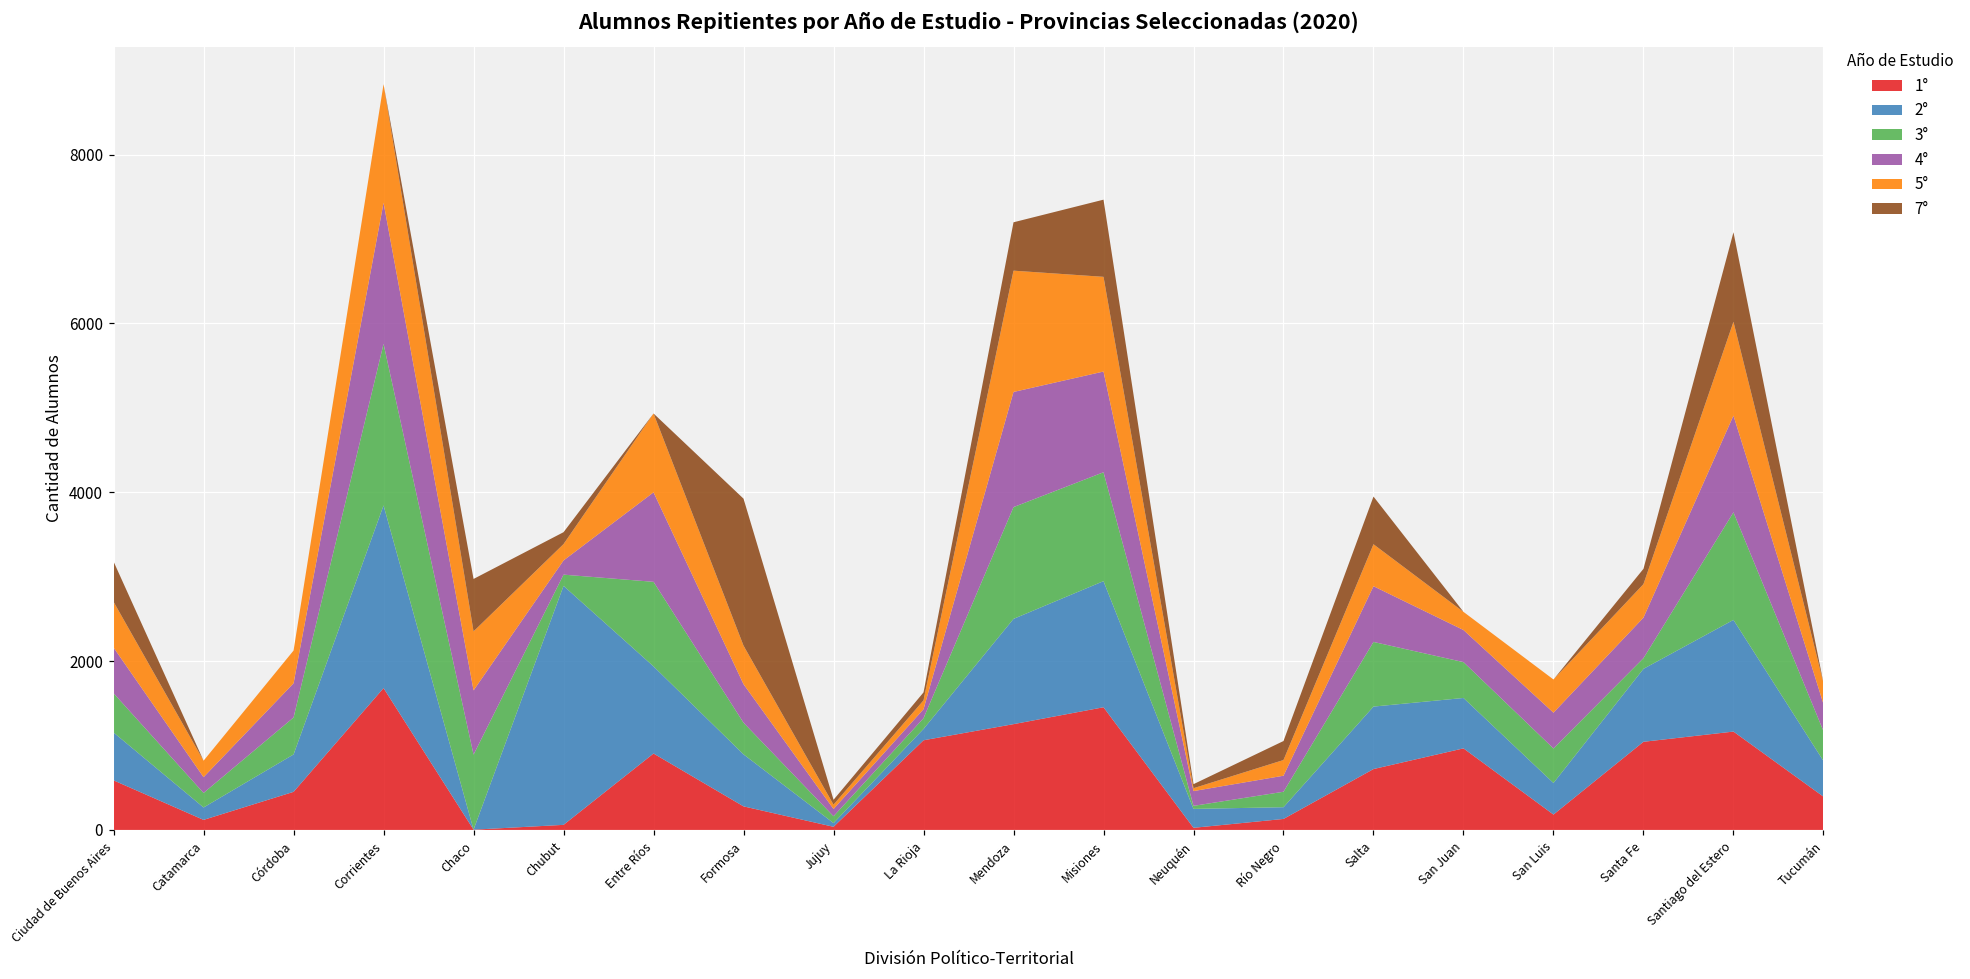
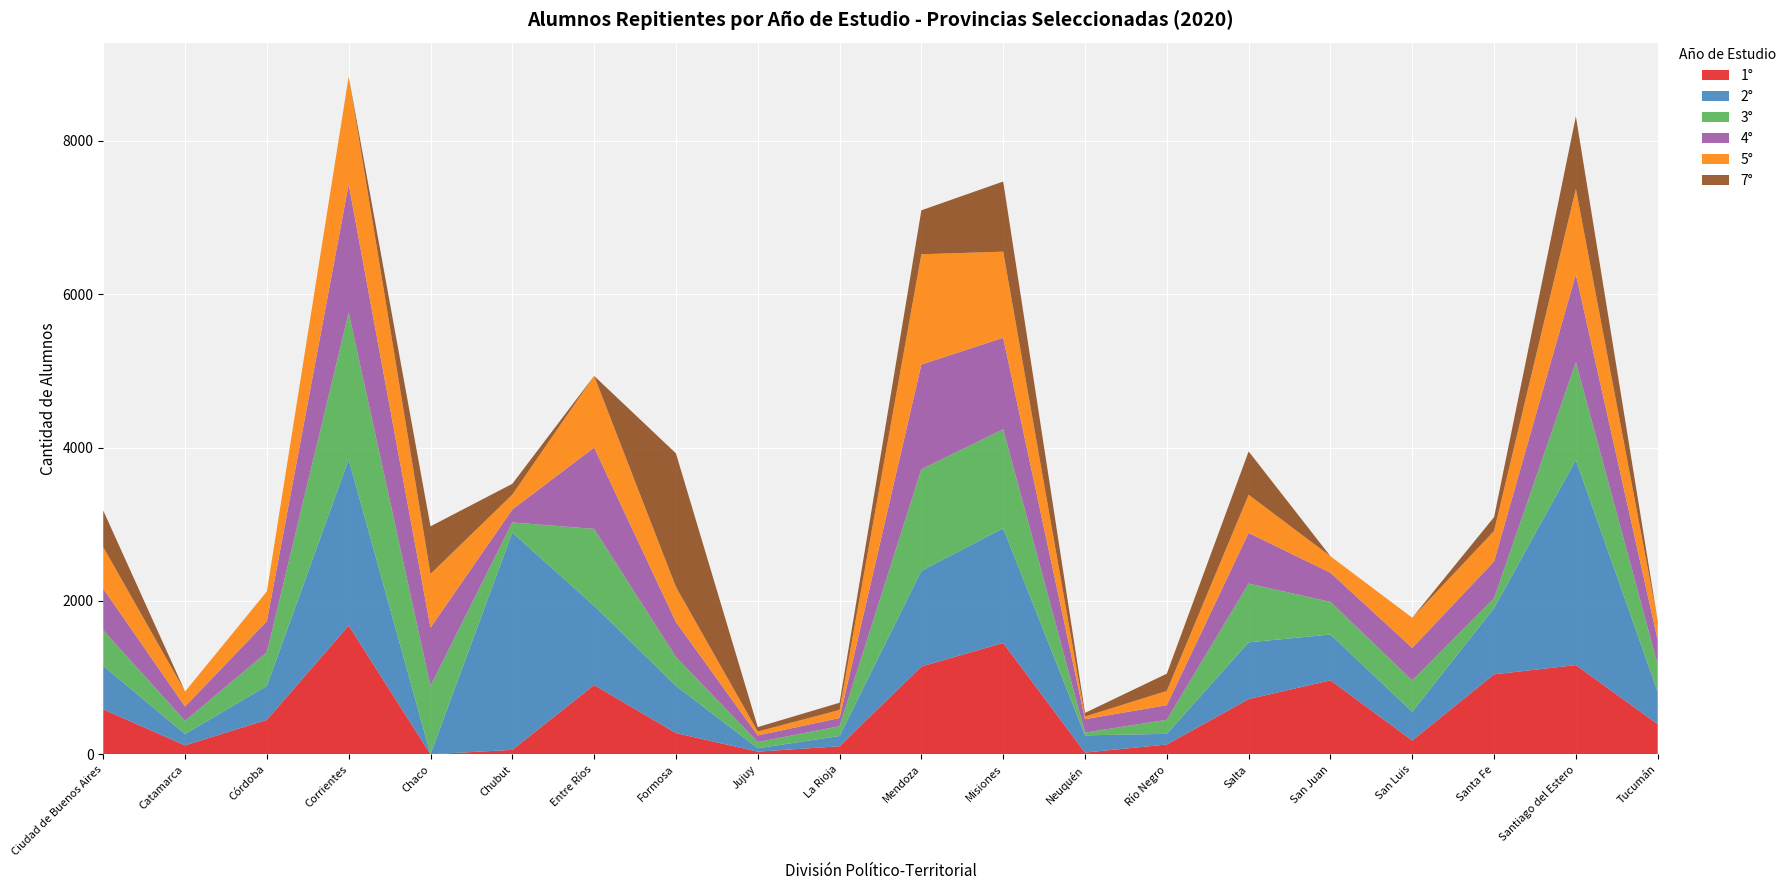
1°, La Rioja: 1100 -> 100
1°, Mendoza: 1300 -> 1100
2°, Santiago del Estero: 1300 -> 2700
7°, Santiago del Estero: 1100 -> 900
